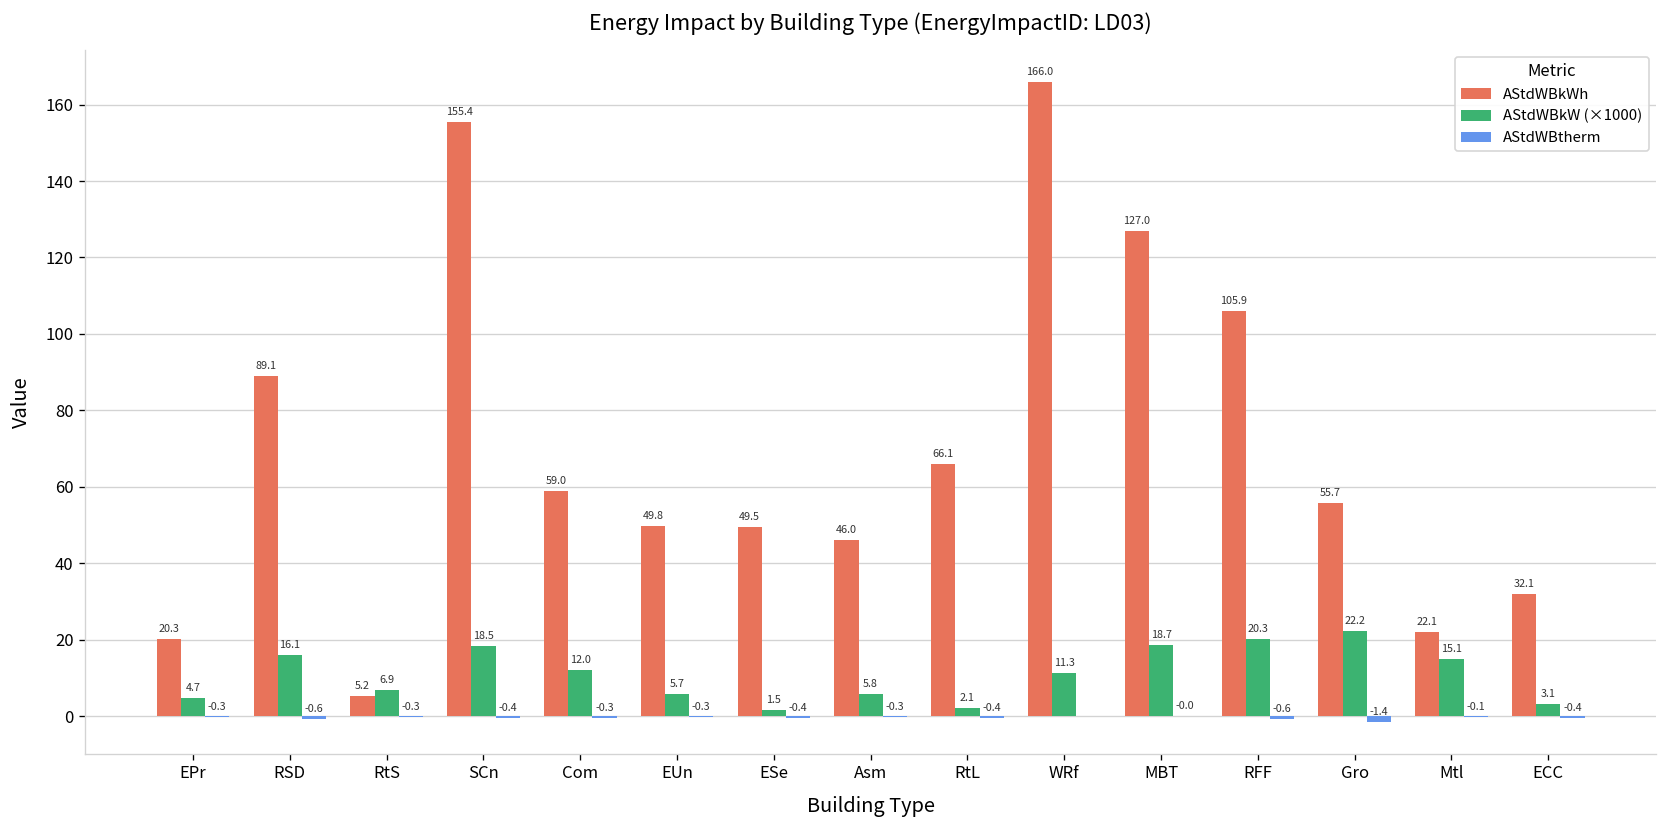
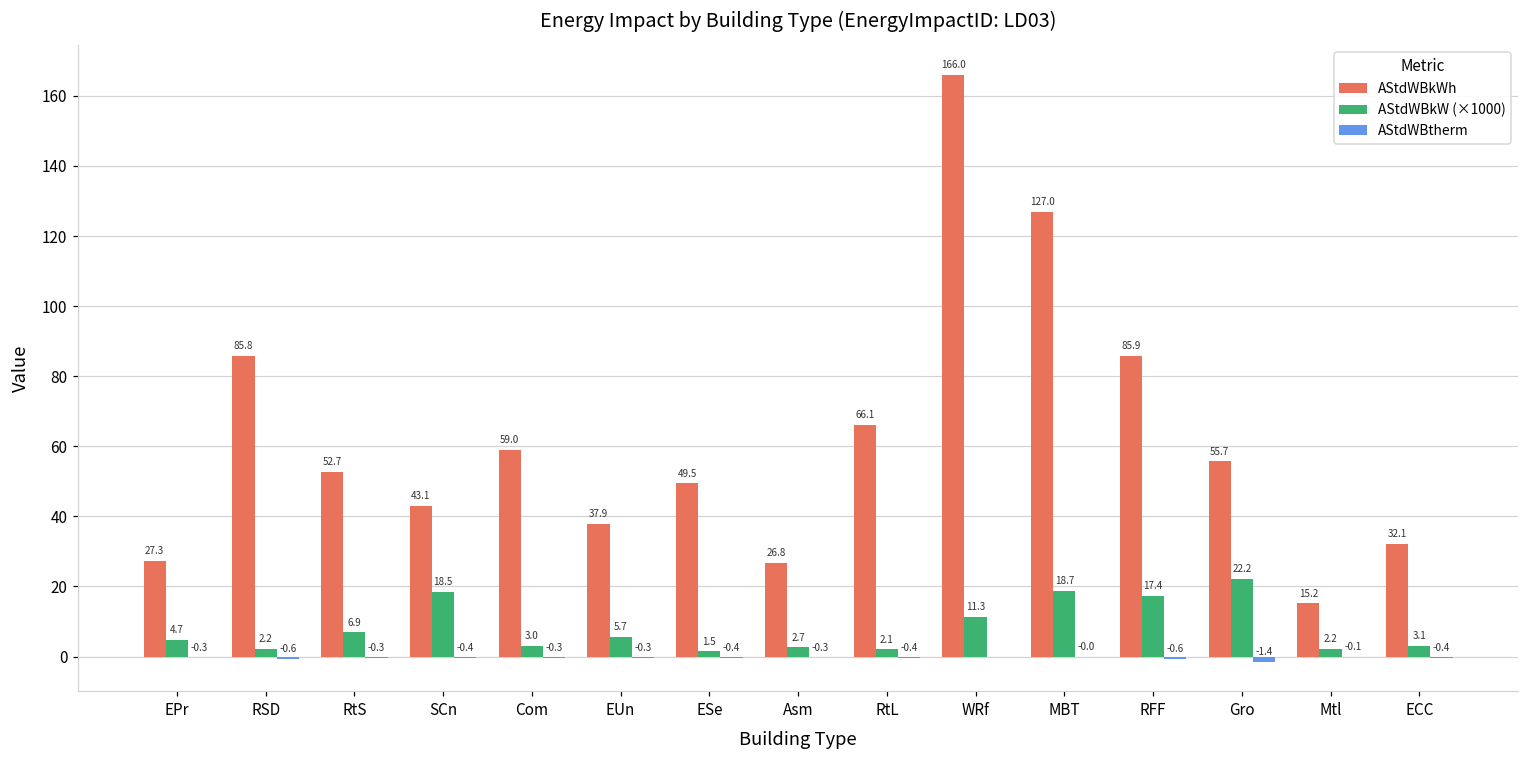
AStdWBkWh, EPr: 20.3 -> 27.3
AStdWBkWh, RSD: 89.1 -> 85.8
AStdWBkW (×1000), RSD: 16.1 -> 2.2
AStdWBkWh, RtS: 5.2 -> 52.7
AStdWBkWh, SCn: 155.4 -> 43.1
AStdWBkW (×1000), Com: 12.0 -> 3.0
AStdWBkWh, EUn: 49.8 -> 37.9
AStdWBkWh, Asm: 46.0 -> 26.8
AStdWBkW (×1000), Asm: 5.8 -> 2.7
AStdWBkWh, RFF: 105.9 -> 85.9
AStdWBkW (×1000), RFF: 20.3 -> 17.4
AStdWBkWh, Mtl: 22.1 -> 15.2
AStdWBkW (×1000), Mtl: 15.1 -> 2.2
